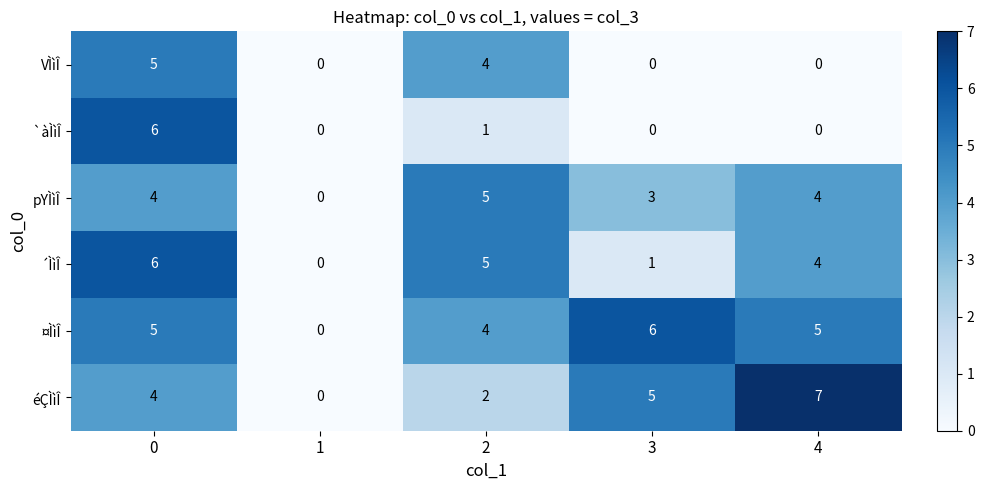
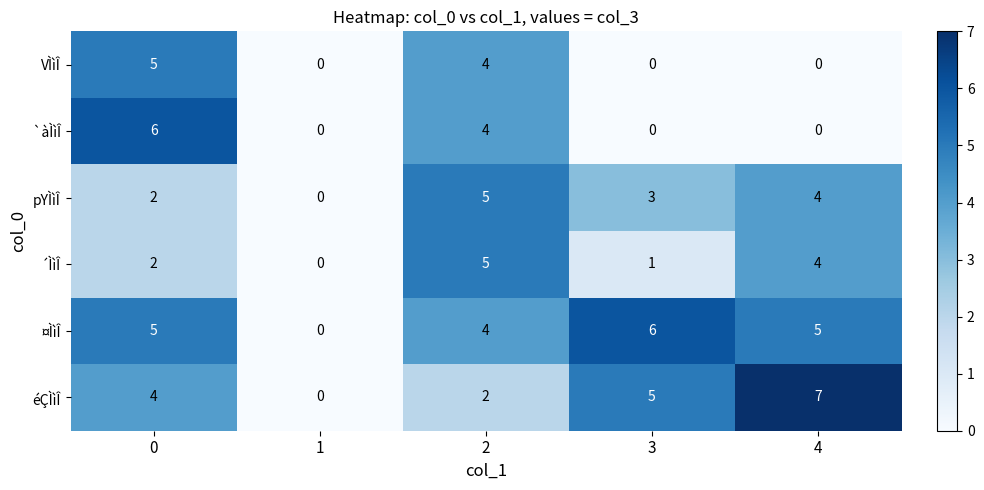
`àÌìÎ, 2: 1 -> 4
pYÌìÎ, 0: 4 -> 2
´ÌìÎ, 0: 6 -> 2
